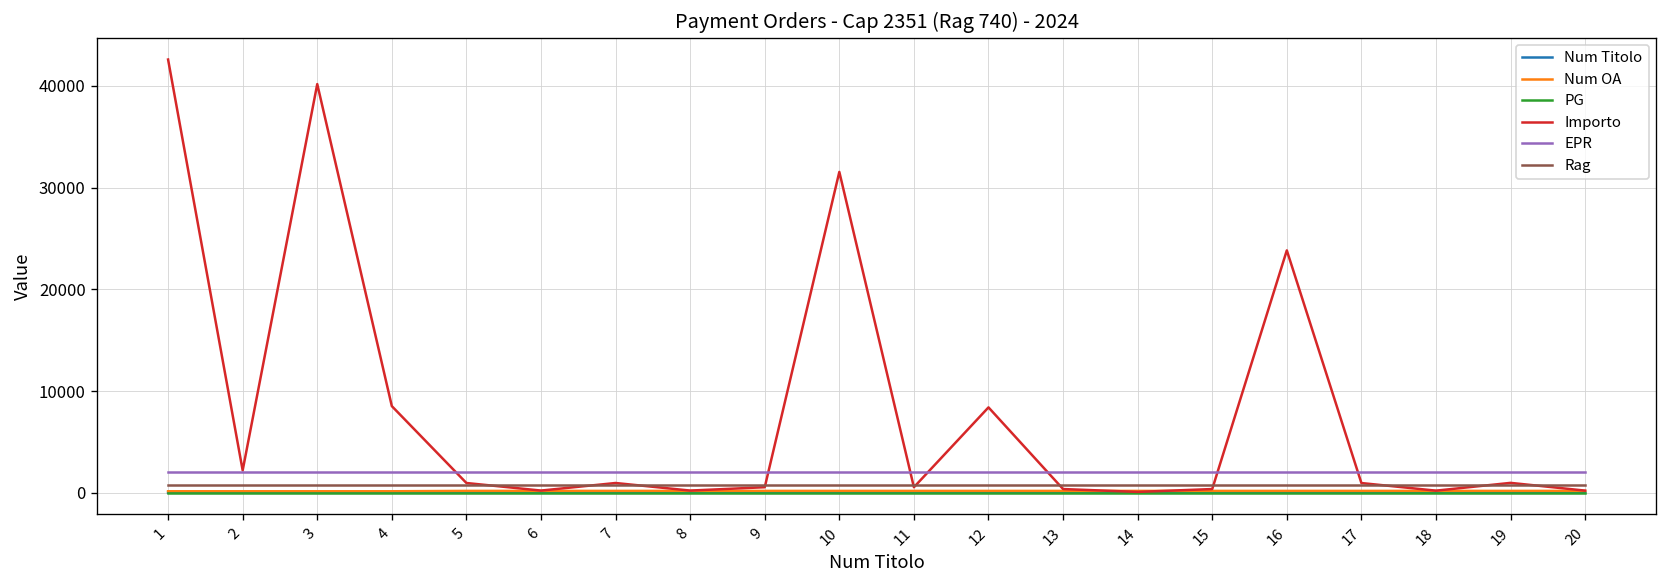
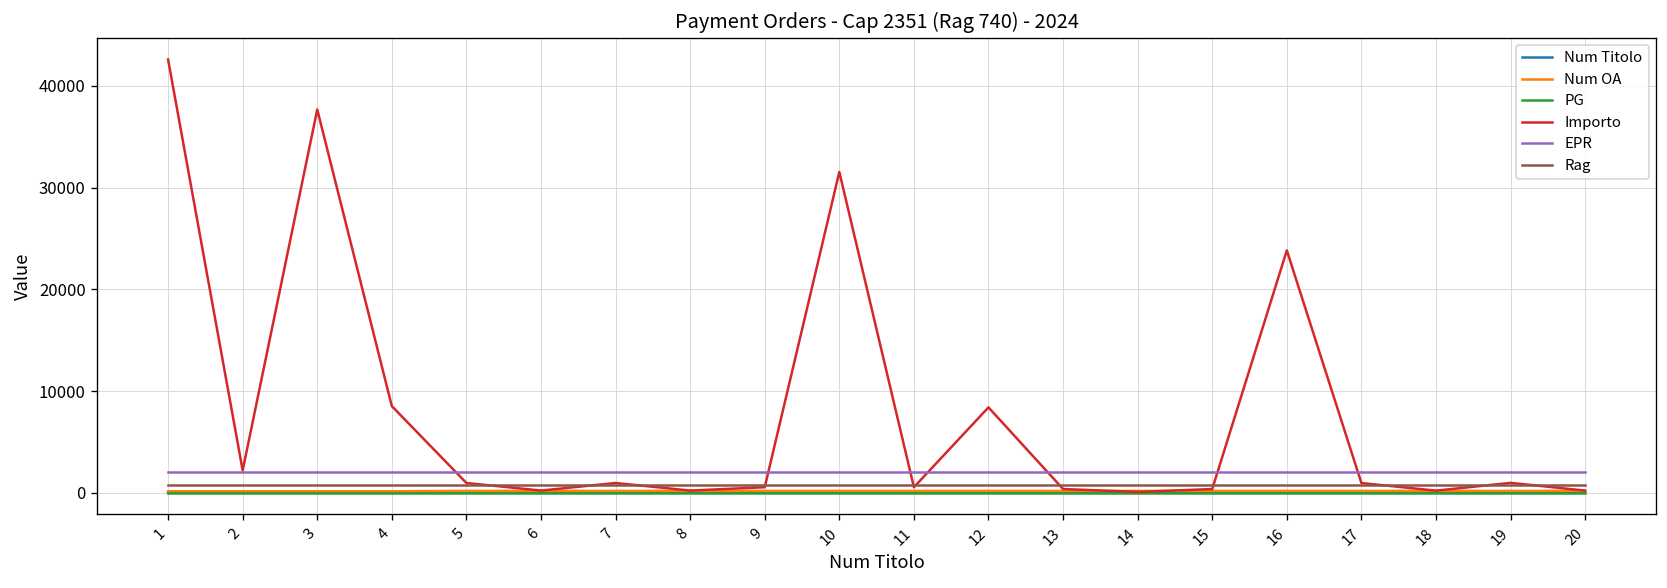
Importo, 3: 40000 -> 38000
